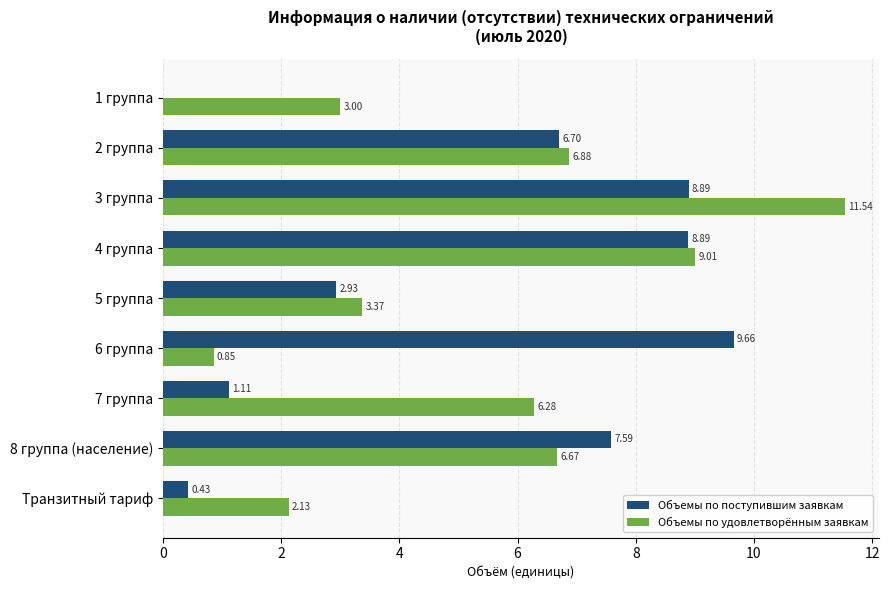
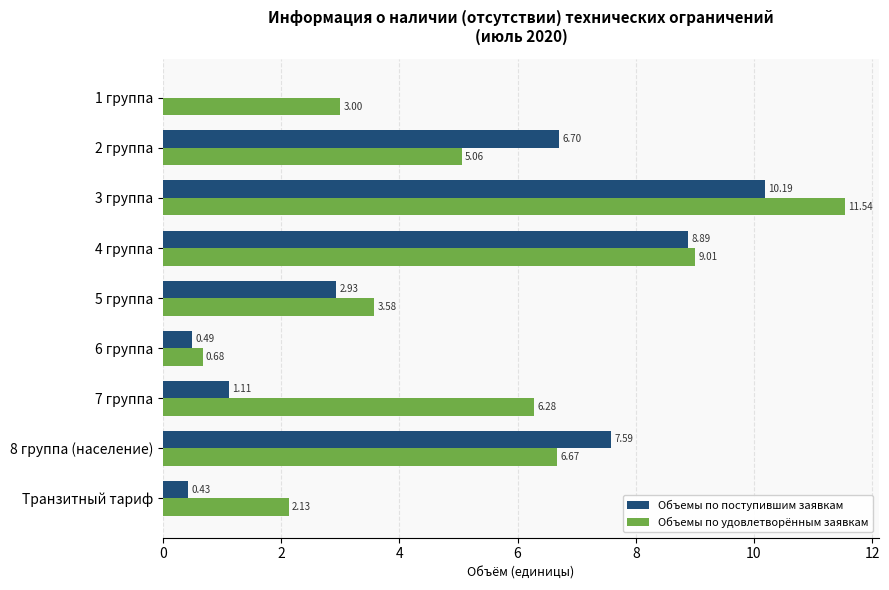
Объемы по удовлетворённым заявкам, 2 группа: 6.88 -> 5.06
Объемы по поступившим заявкам, 3 группа: 8.89 -> 10.19
Объемы по удовлетворённым заявкам, 5 группа: 3.37 -> 3.58
Объемы по поступившим заявкам, 6 группа: 9.66 -> 0.49
Объемы по удовлетворённым заявкам, 6 группа: 0.85 -> 0.68
